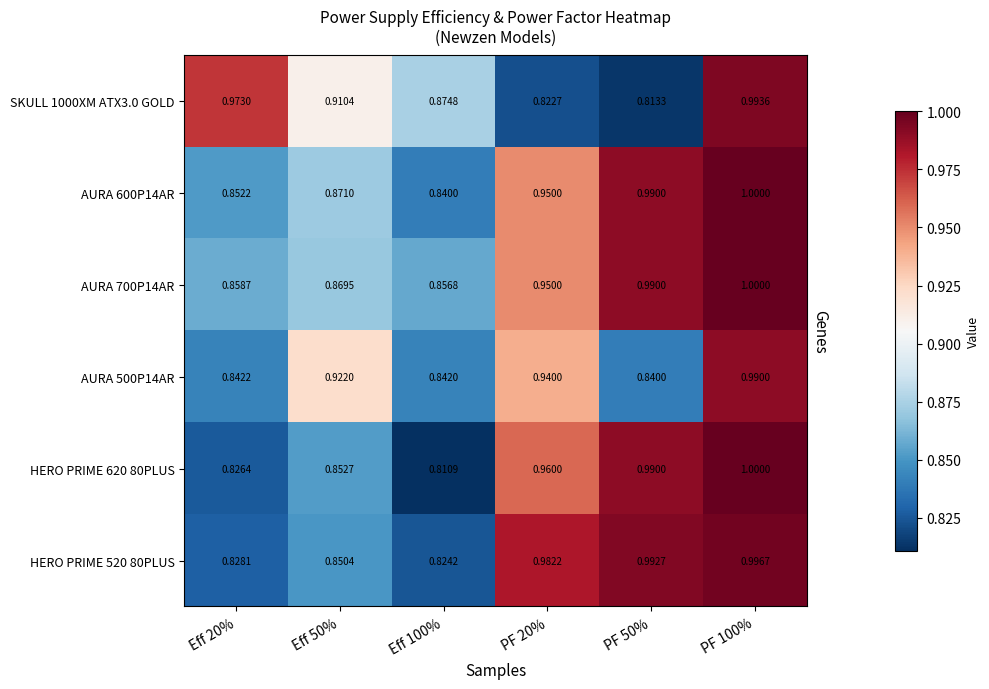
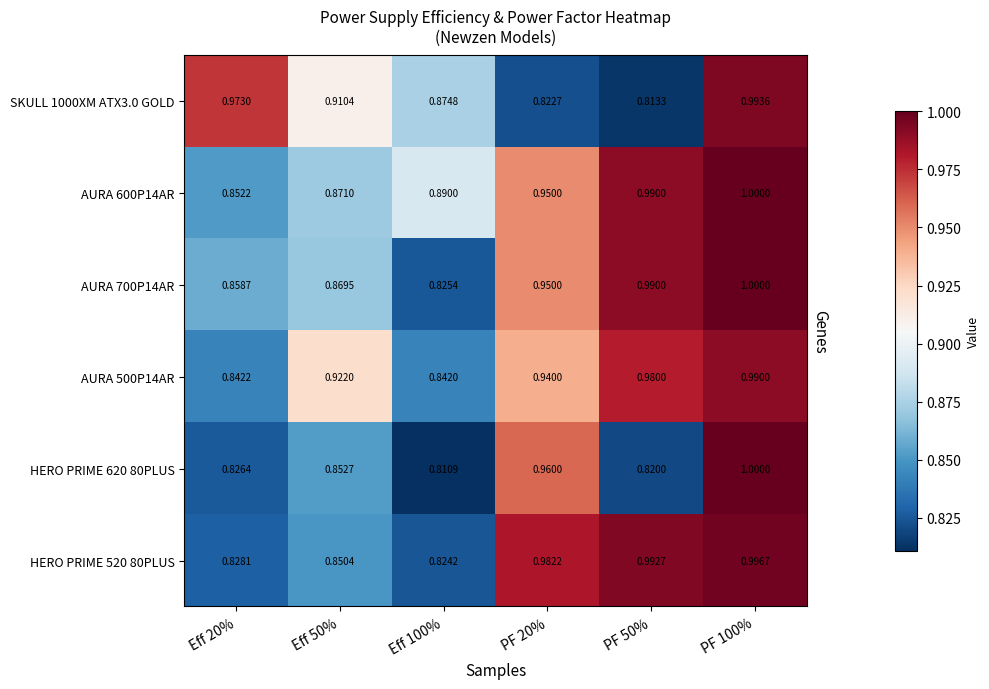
AURA 600P14AR, Eff 100%: 0.8400 -> 0.8900
AURA 700P14AR, Eff 100%: 0.8568 -> 0.8254
AURA 500P14AR, PF 50%: 0.8400 -> 0.9800
HERO PRIME 620 80PLUS, PF 50%: 0.9900 -> 0.8200
